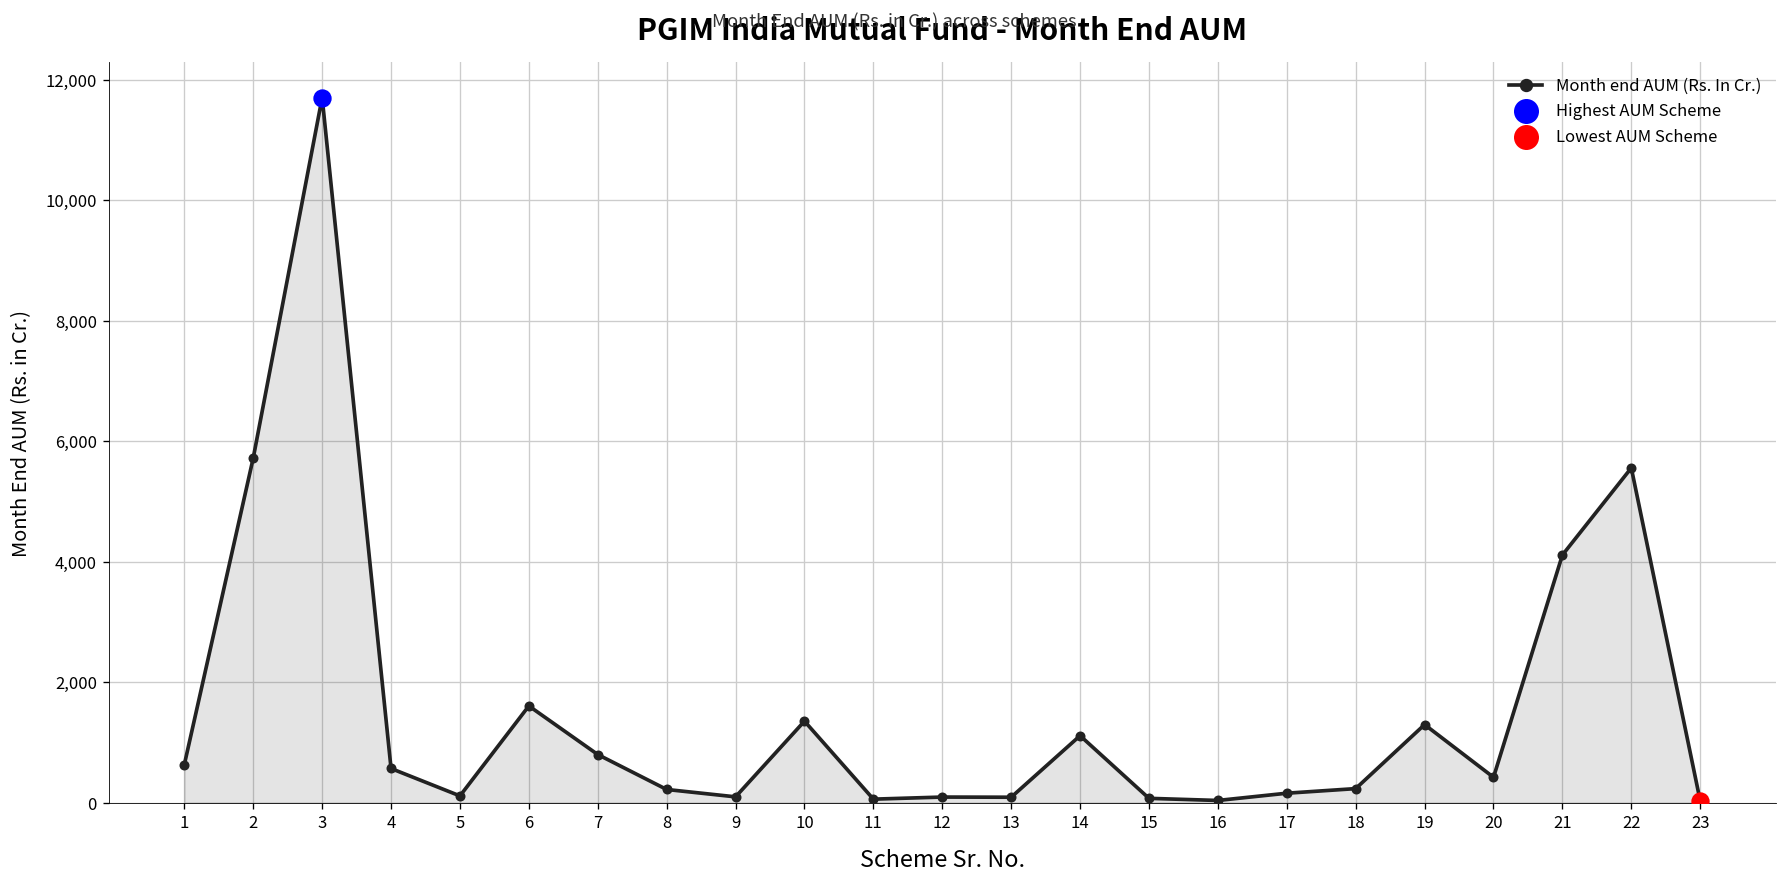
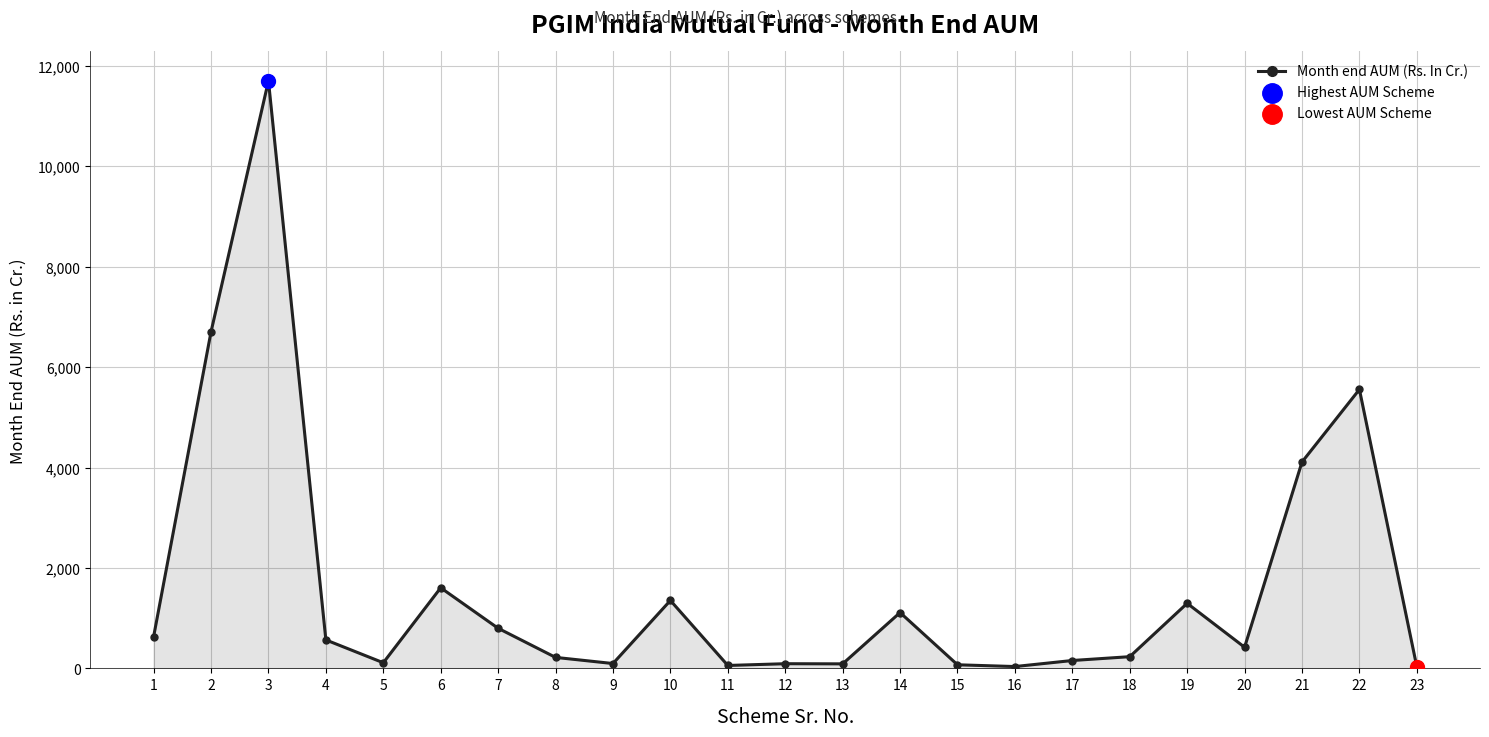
Month end AUM (Rs. In Cr.), 2: 5,700 -> 6,700
